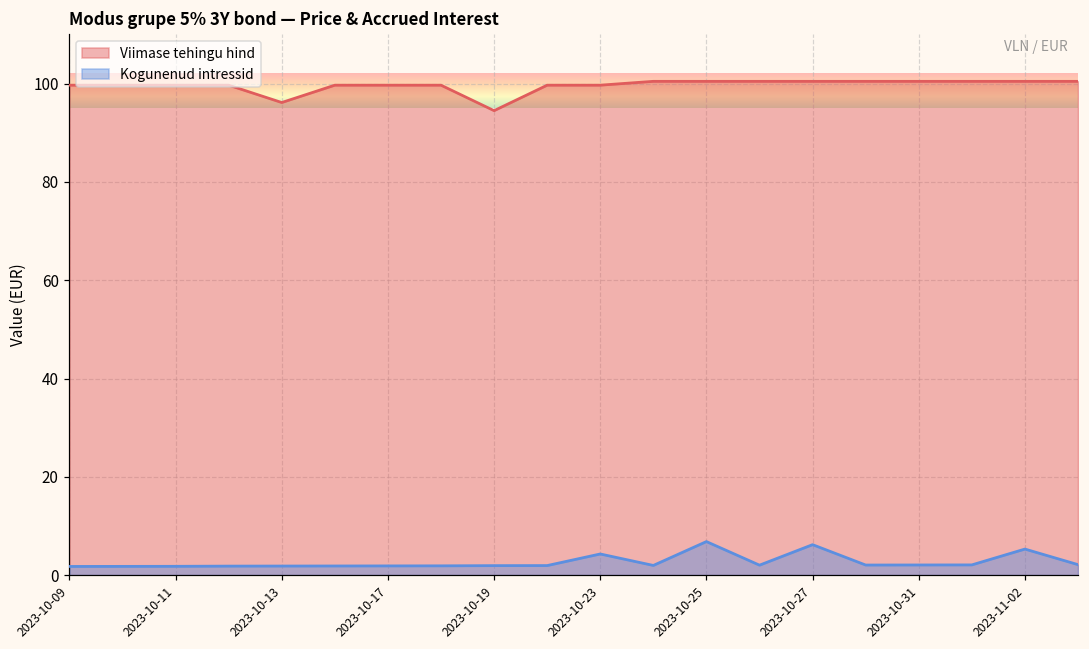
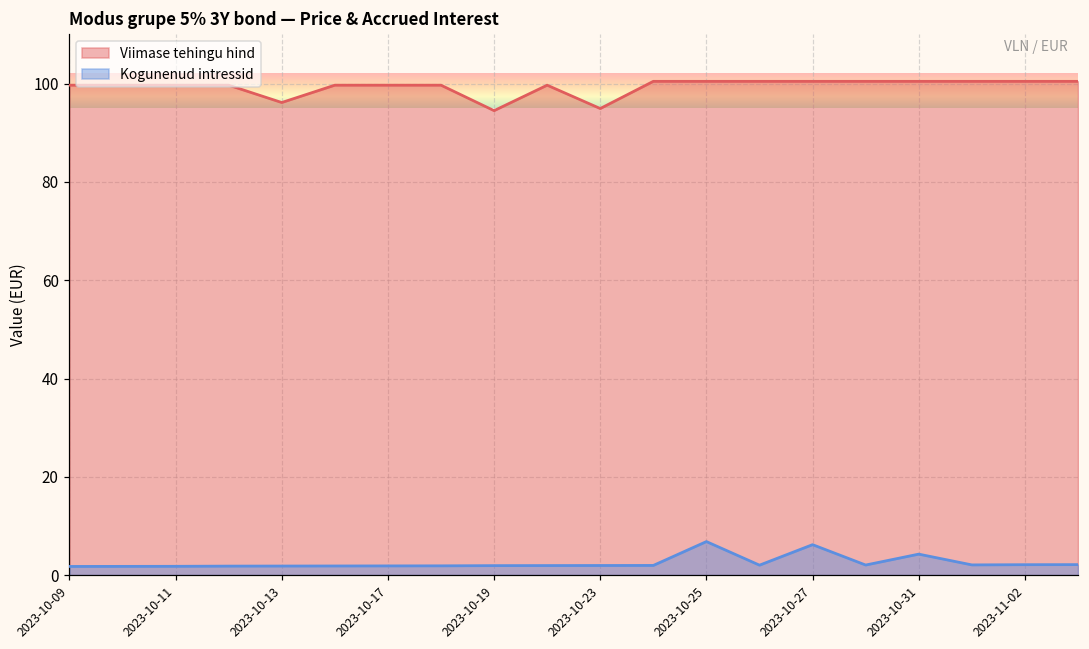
Viimase tehingu hind, 2023-10-23: 100 -> 95
Kogunenud intressid, 2023-10-23: 4 -> 2
Kogunenud intressid, 2023-10-31: 2 -> 4
Kogunenud intressid, 2023-11-02: 5 -> 2
